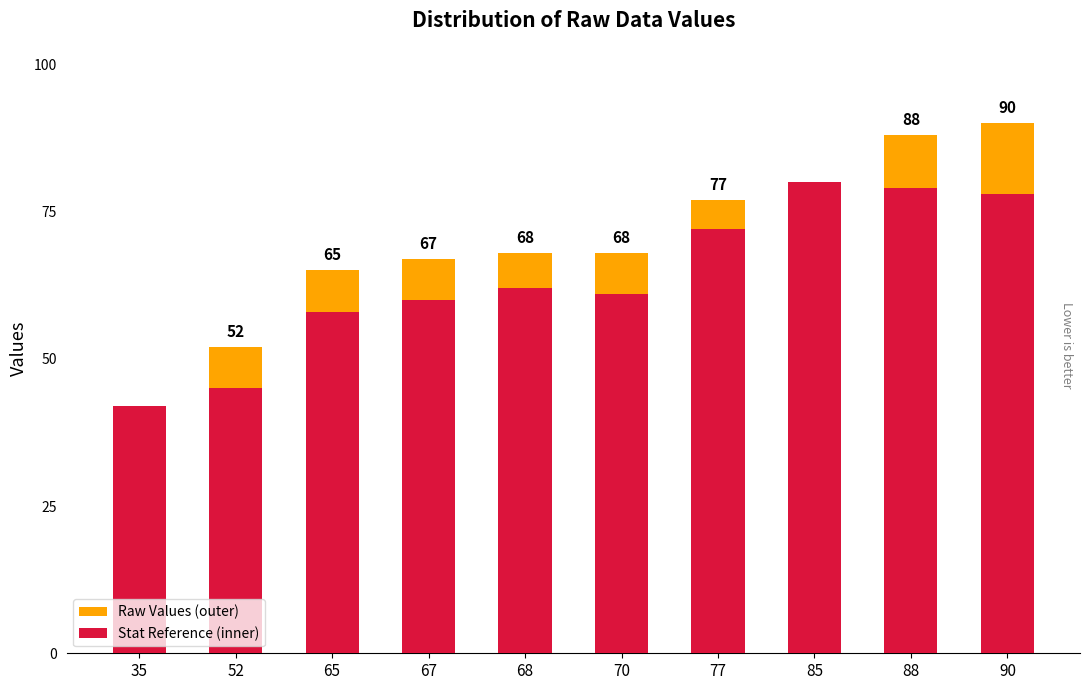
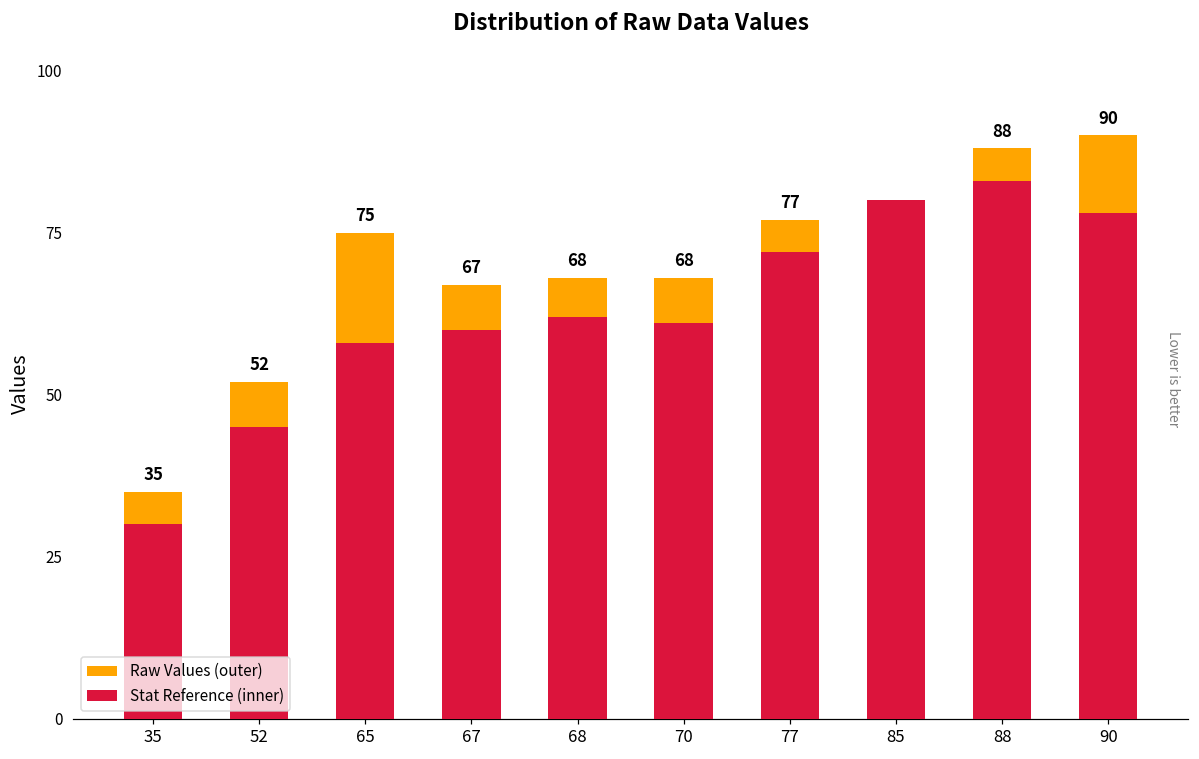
Stat Reference (inner), 35: 42 -> 30
Raw Values (outer), 65: 65 -> 75
Stat Reference (inner), 88: 79 -> 83
